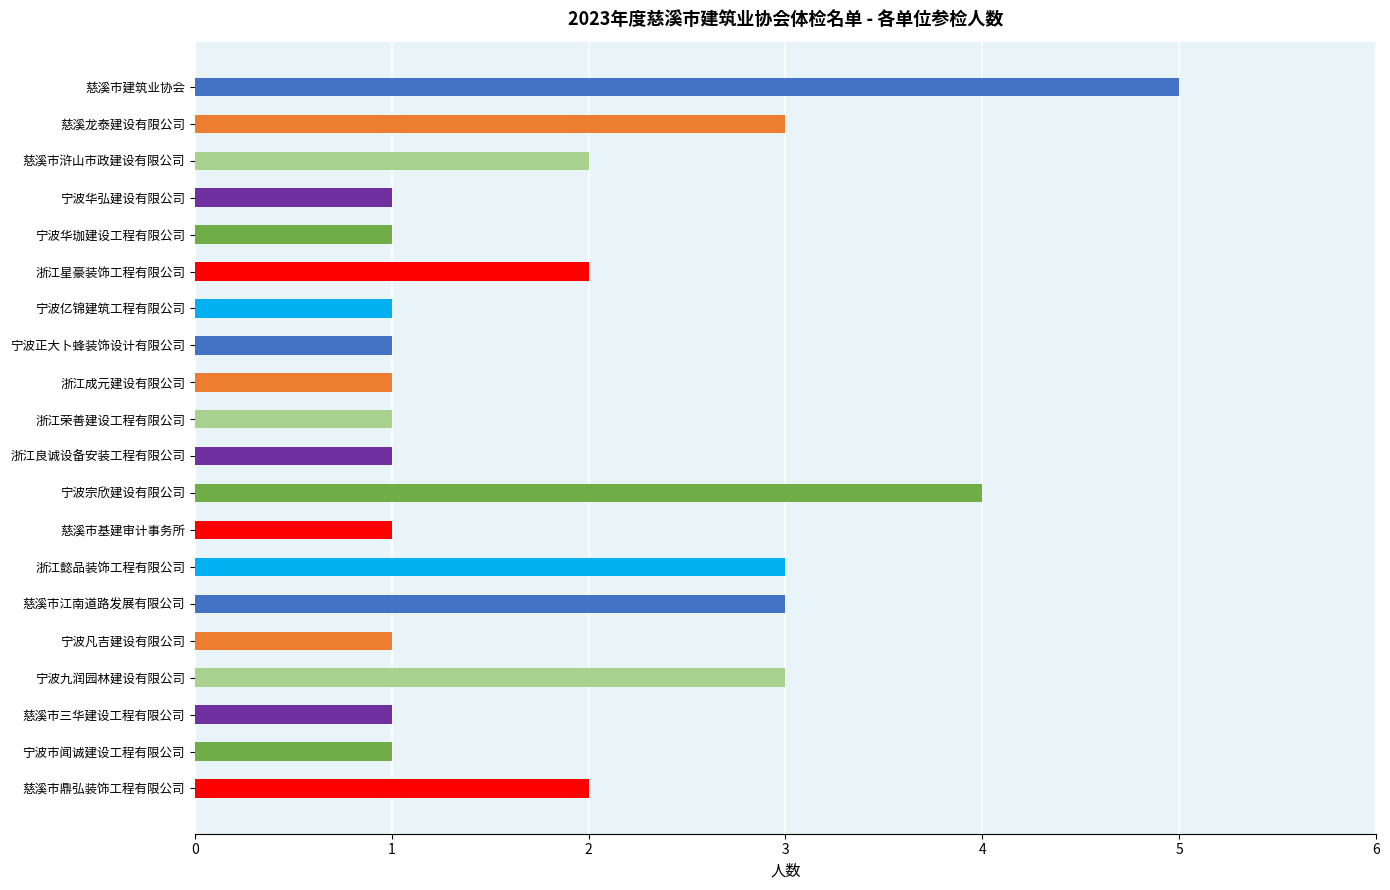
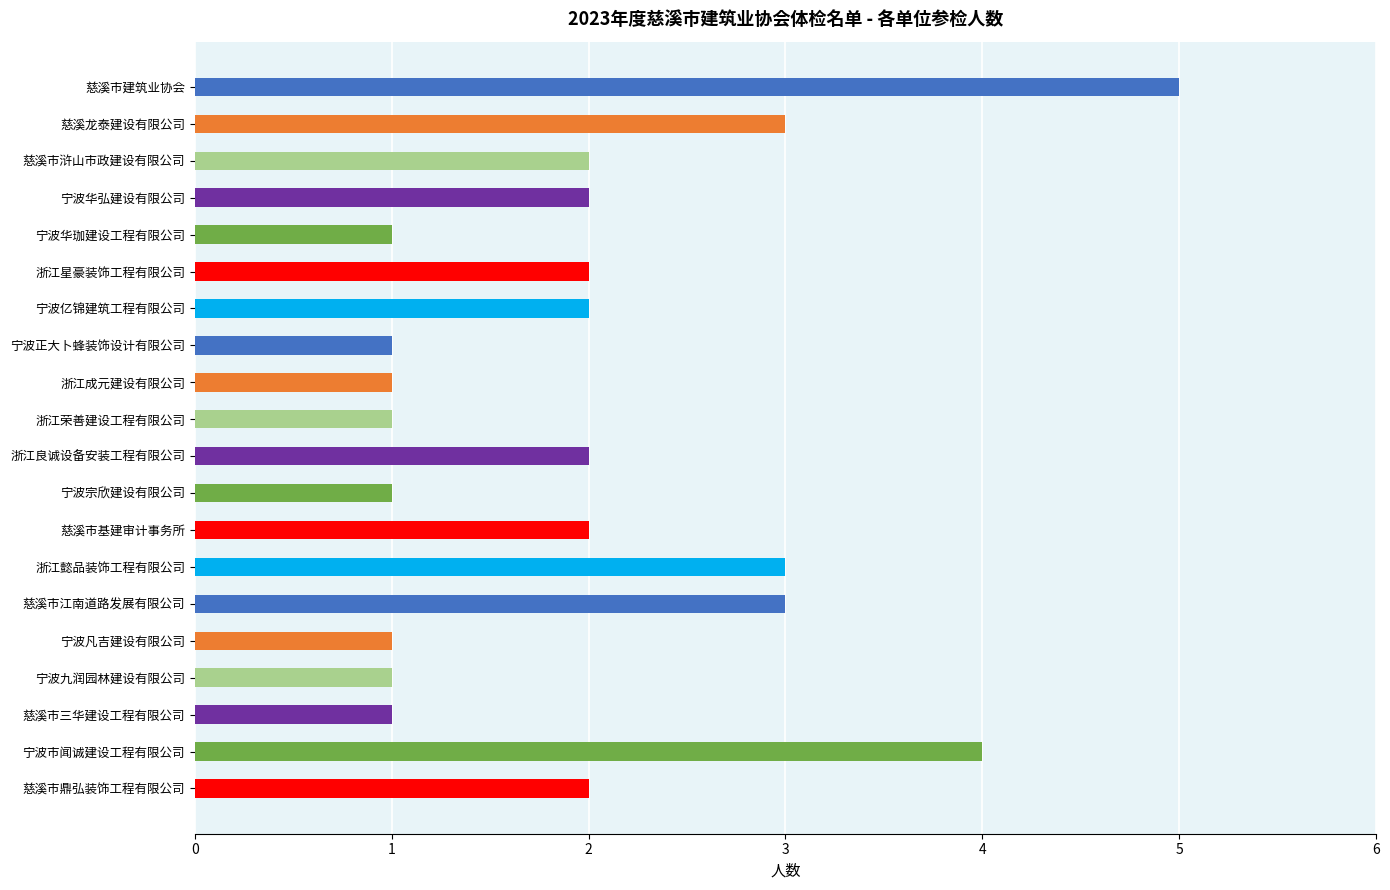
宁波华弘建设有限公司: 1 -> 2
宁波亿锦建筑工程有限公司: 1 -> 2
浙江良诚设备安装工程有限公司: 1 -> 2
宁波宗欣建设有限公司: 4 -> 1
慈溪市基建审计事务所: 1 -> 2
宁波九润园林建设有限公司: 3 -> 1
宁波市闻诚建设工程有限公司: 1 -> 4
